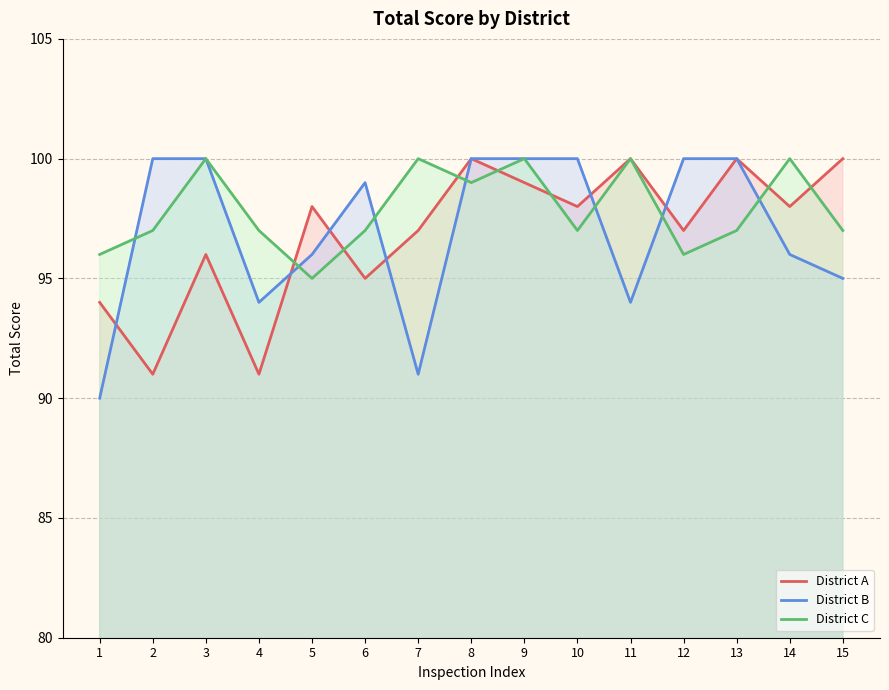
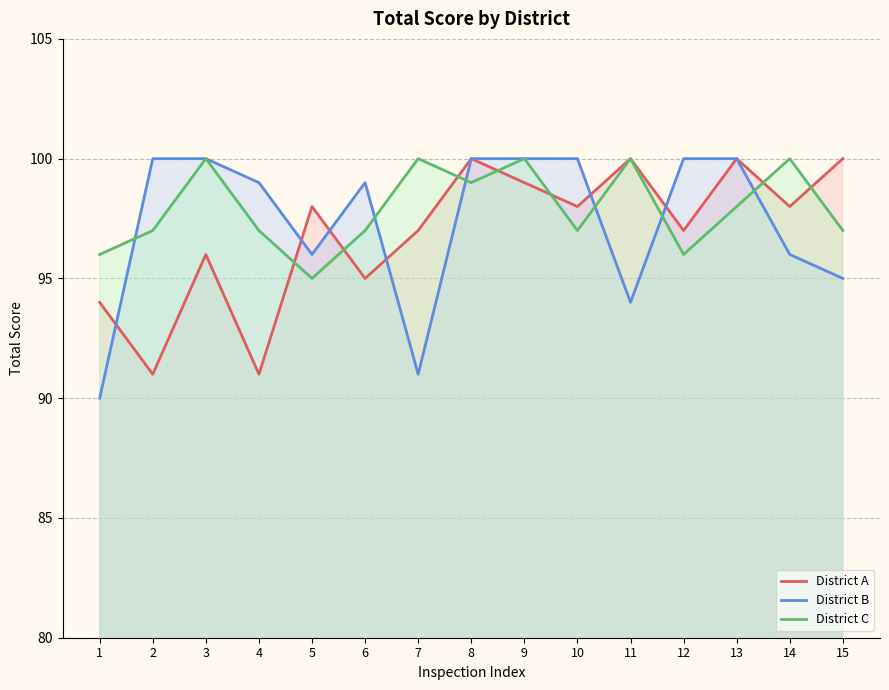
District B, 4: 94 -> 99
District C, 13: 97 -> 98
